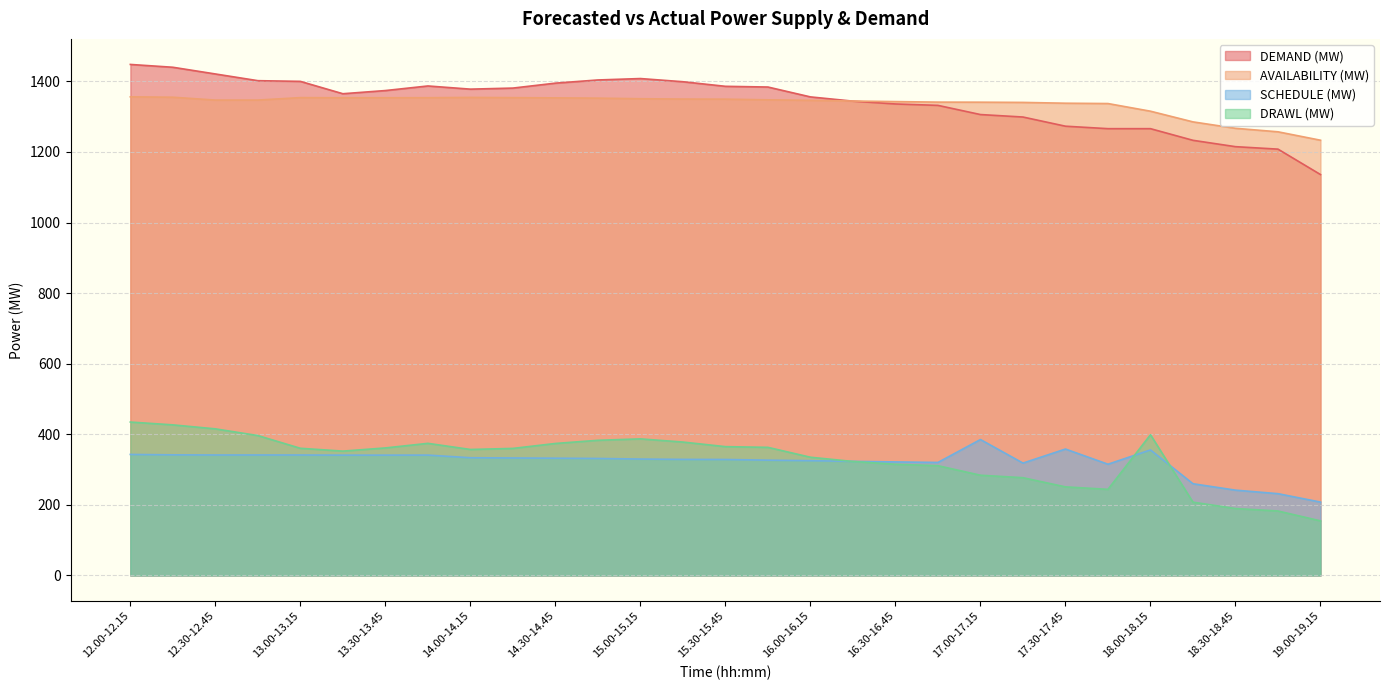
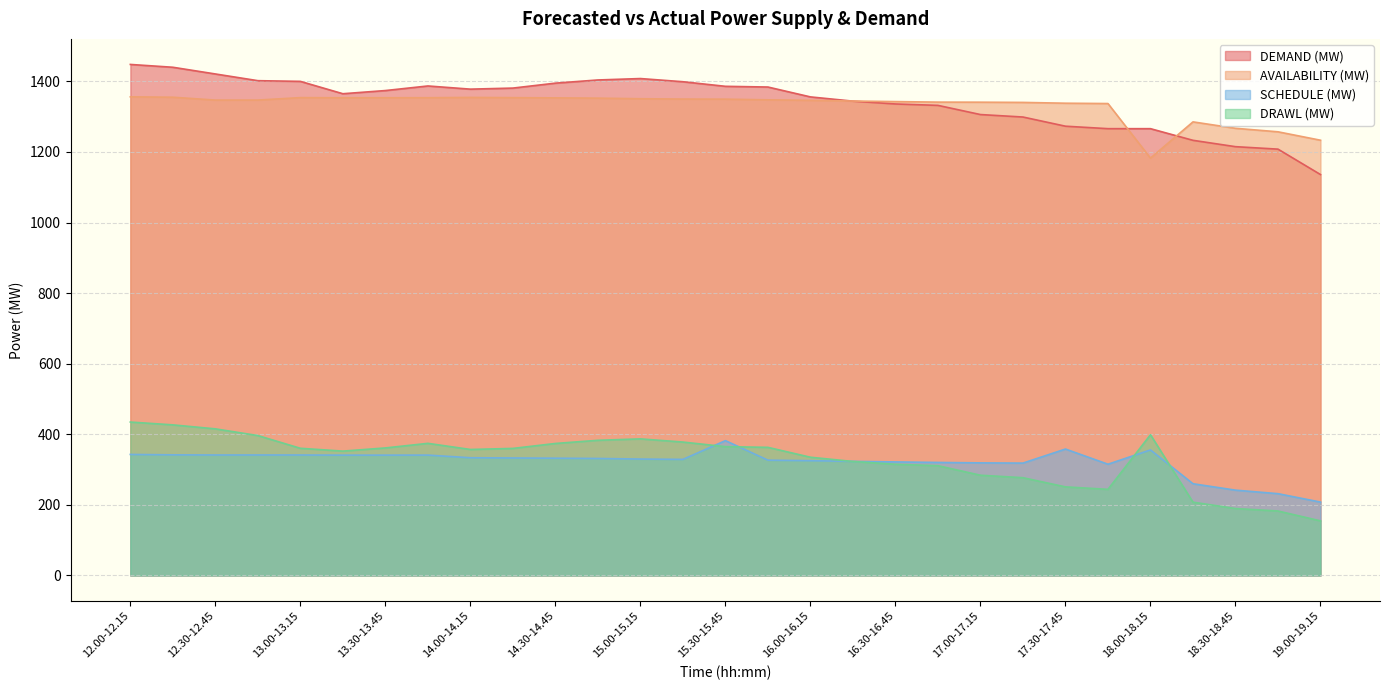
SCHEDULE (MW), 15.30-15.45: 330 -> 380
SCHEDULE (MW), 17.00-17.15: 390 -> 320
AVAILABILITY (MW), 18.00-18.15: 1320 -> 1180
